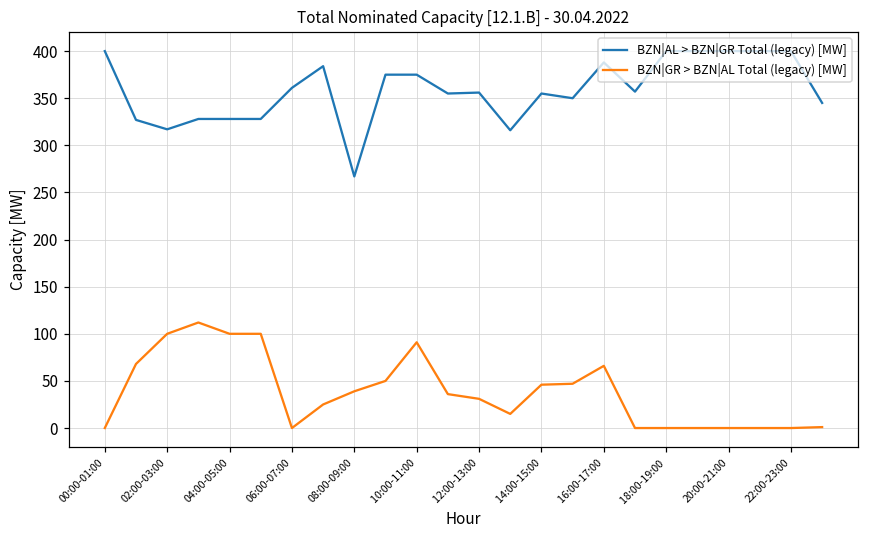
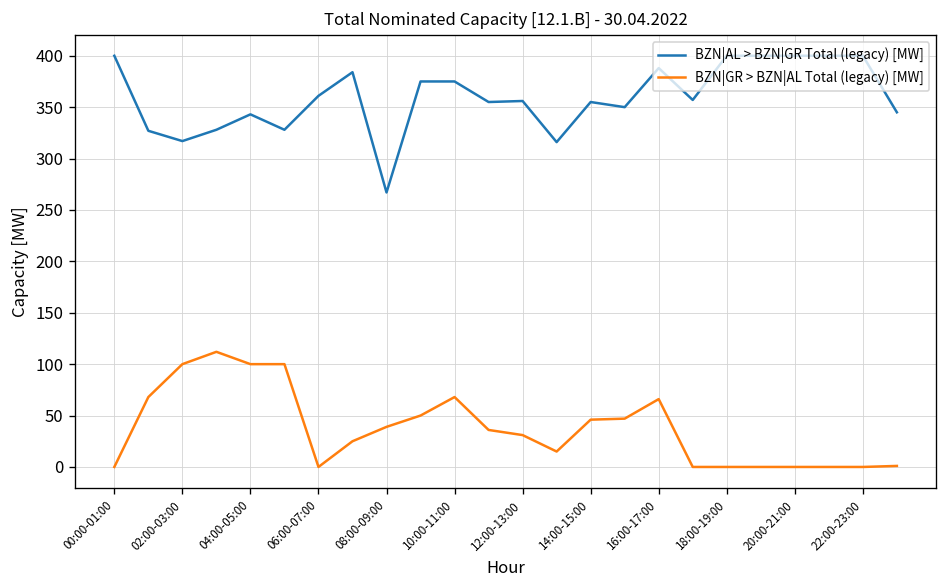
BZN|AL > BZN|GR Total (legacy) [MW], 04:00-05:00: 330 -> 340
BZN|GR > BZN|AL Total (legacy) [MW], 10:00-11:00: 90 -> 70
